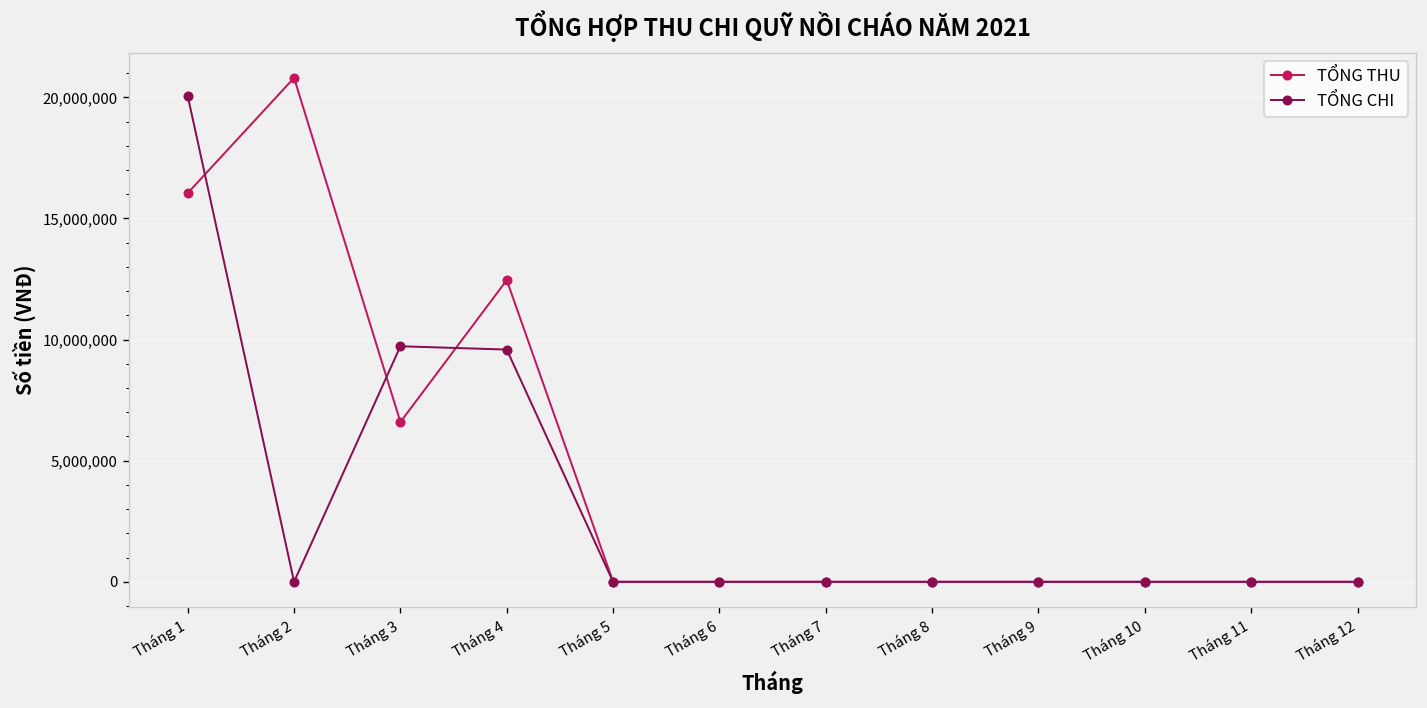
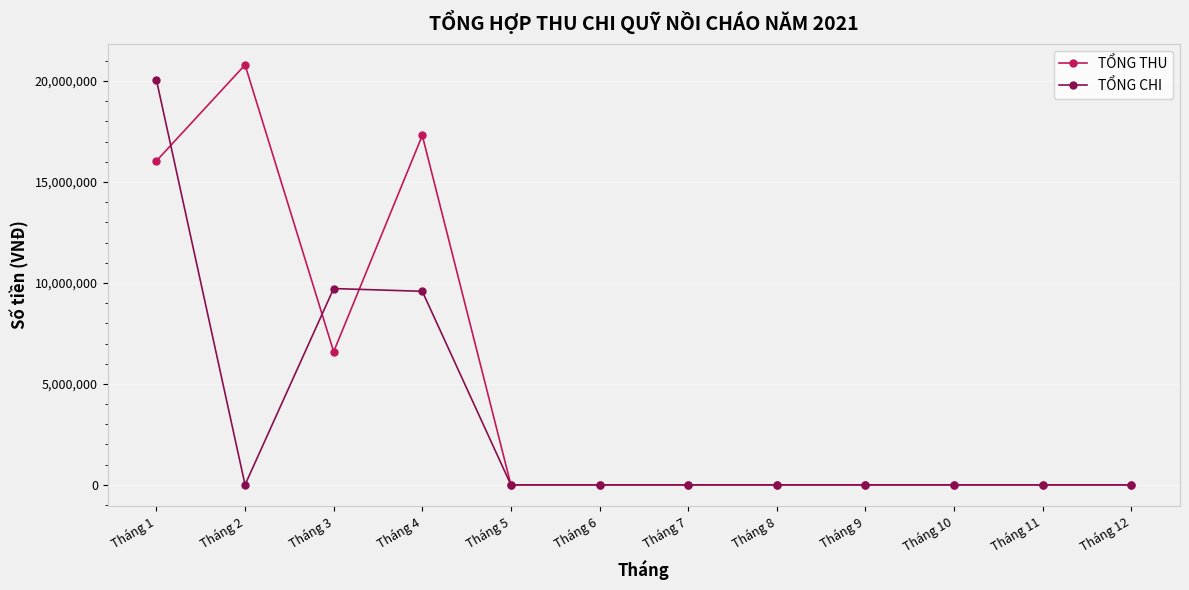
TỔNG THU, Tháng 4: 12,500,000 -> 17,300,000
